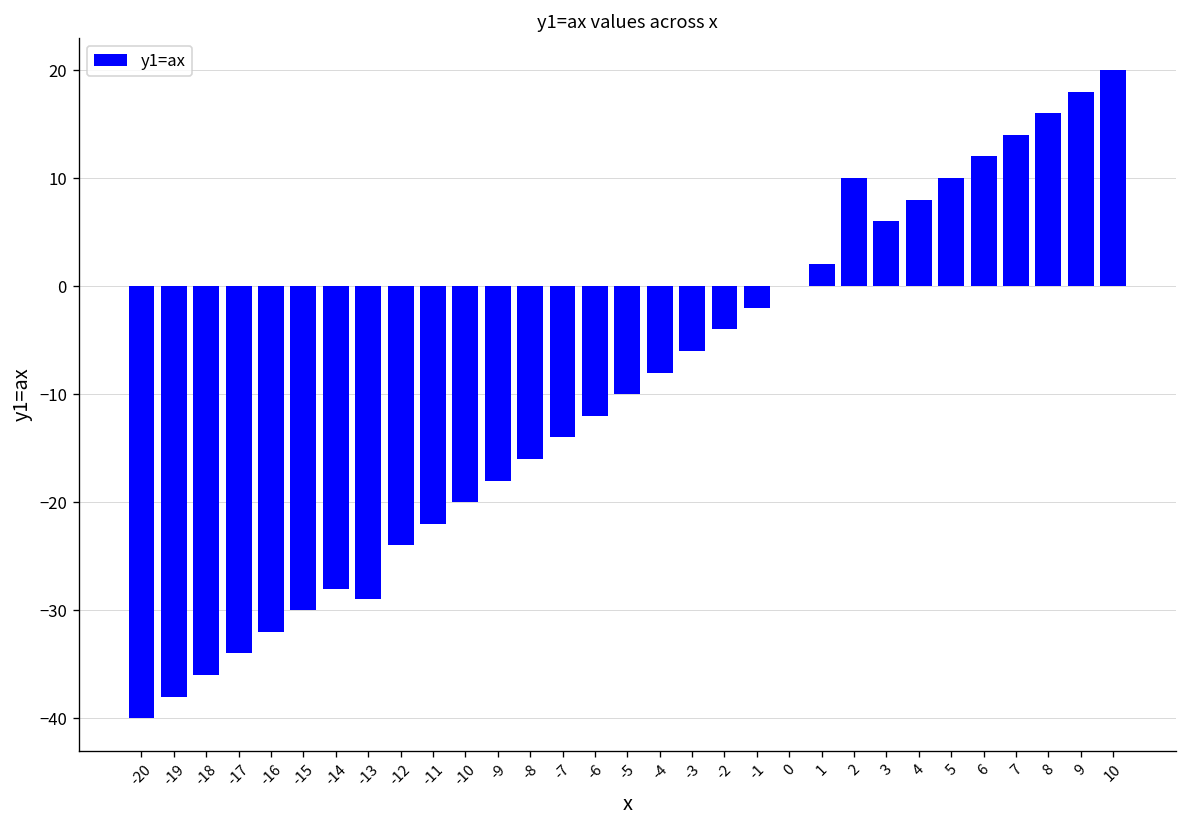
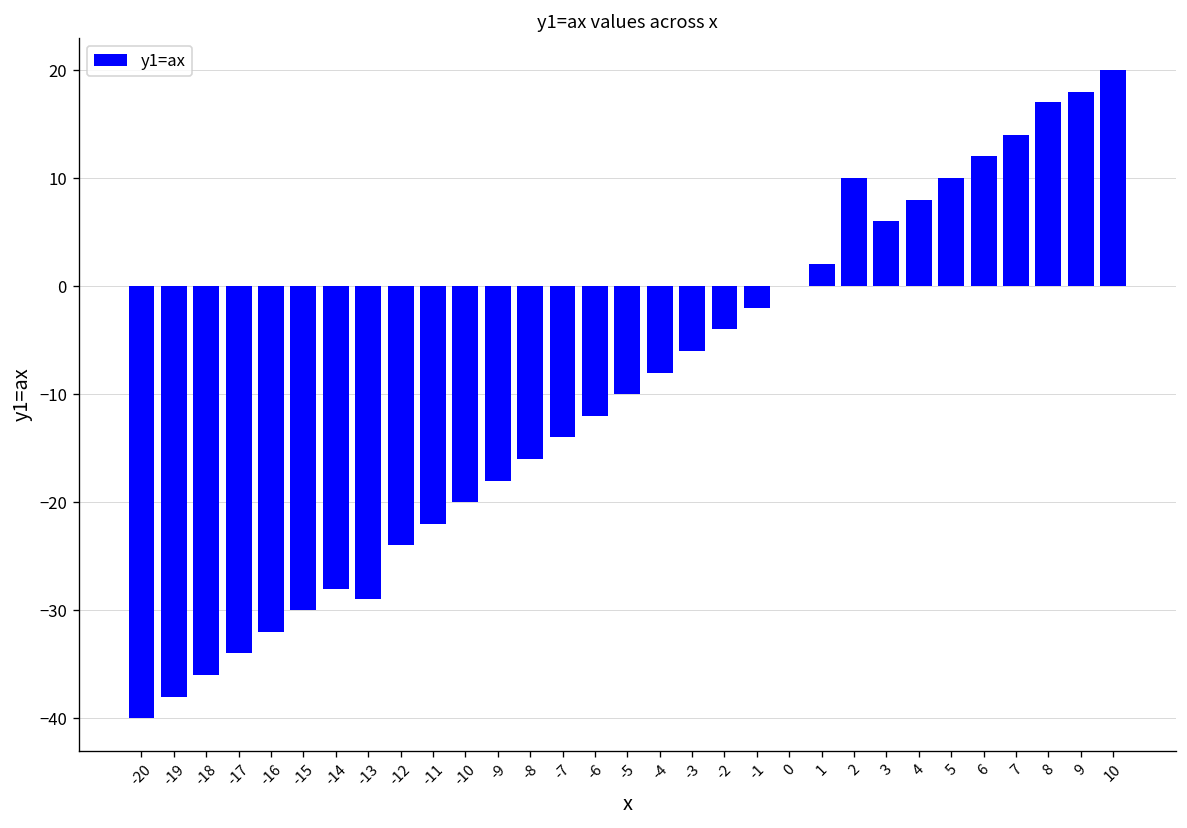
8: 16 -> 17
